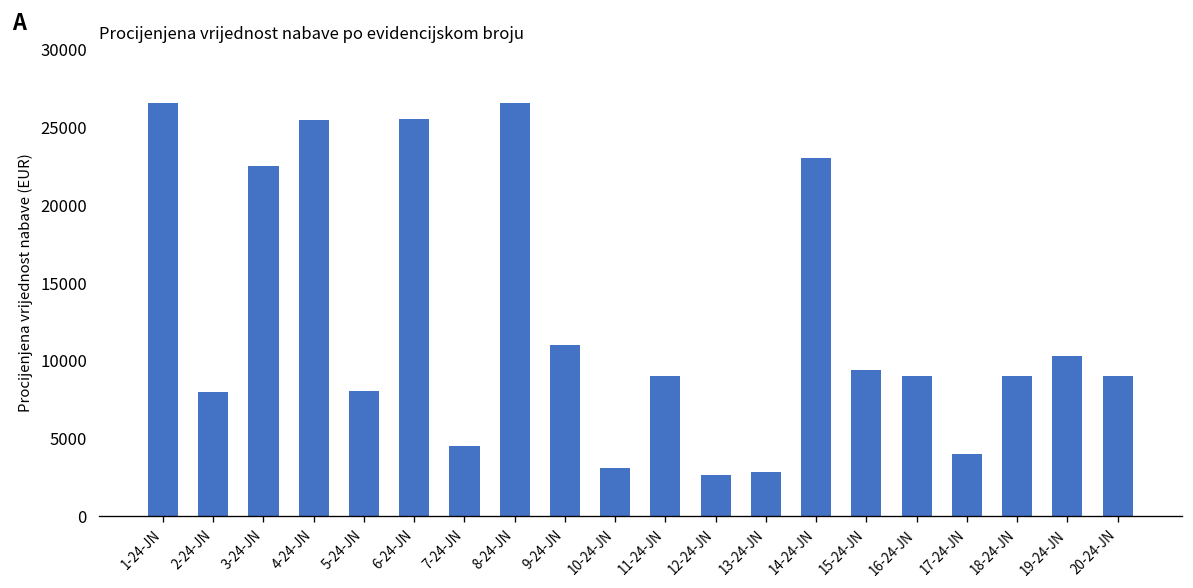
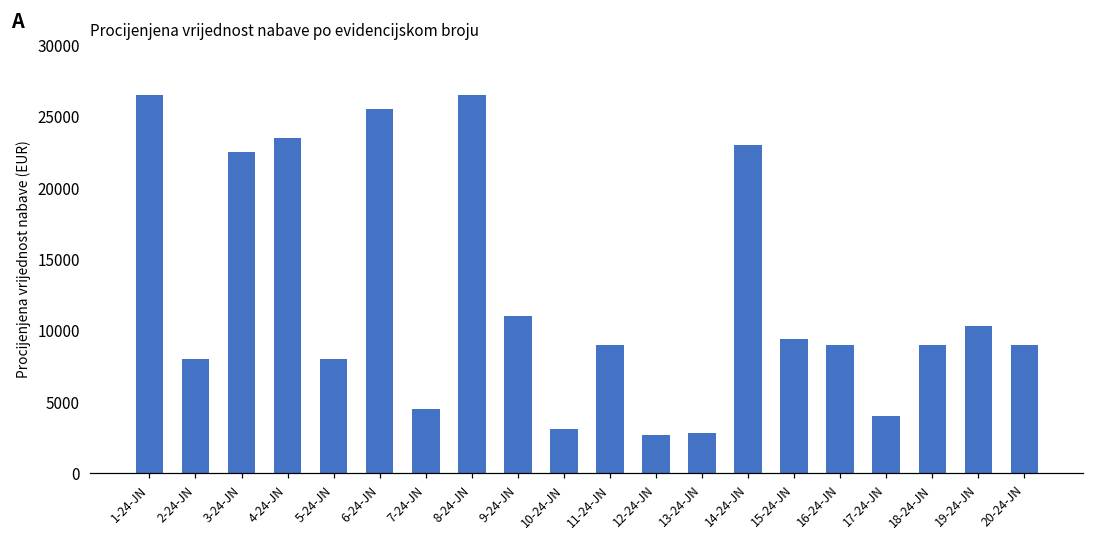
4-24-JN: 25500 -> 23500
